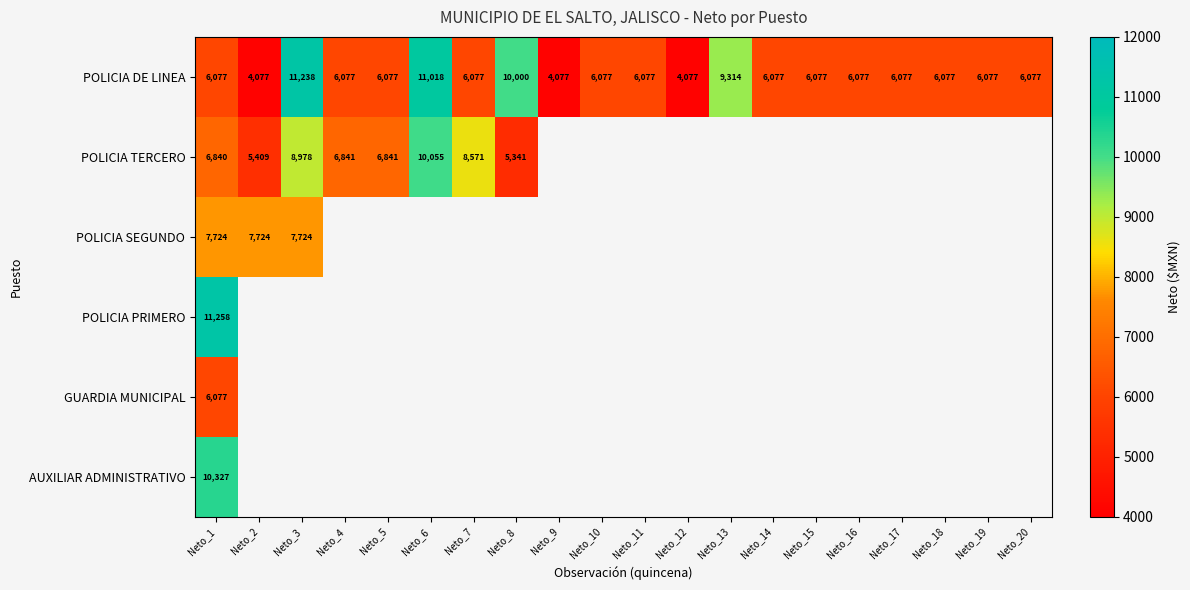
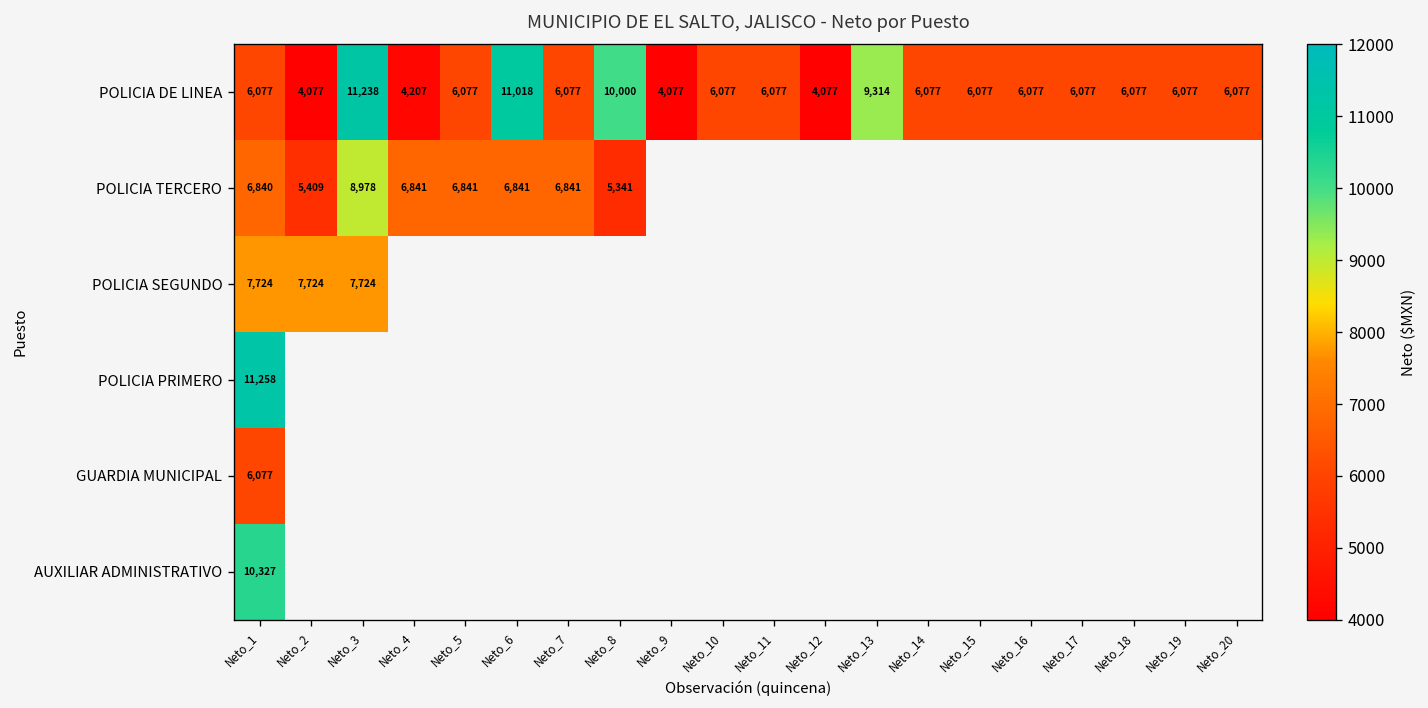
POLICIA DE LINEA, Neto_4: 6,077 -> 4,207
POLICIA TERCERO, Neto_6: 10,055 -> 6,841
POLICIA TERCERO, Neto_7: 8,571 -> 6,841
